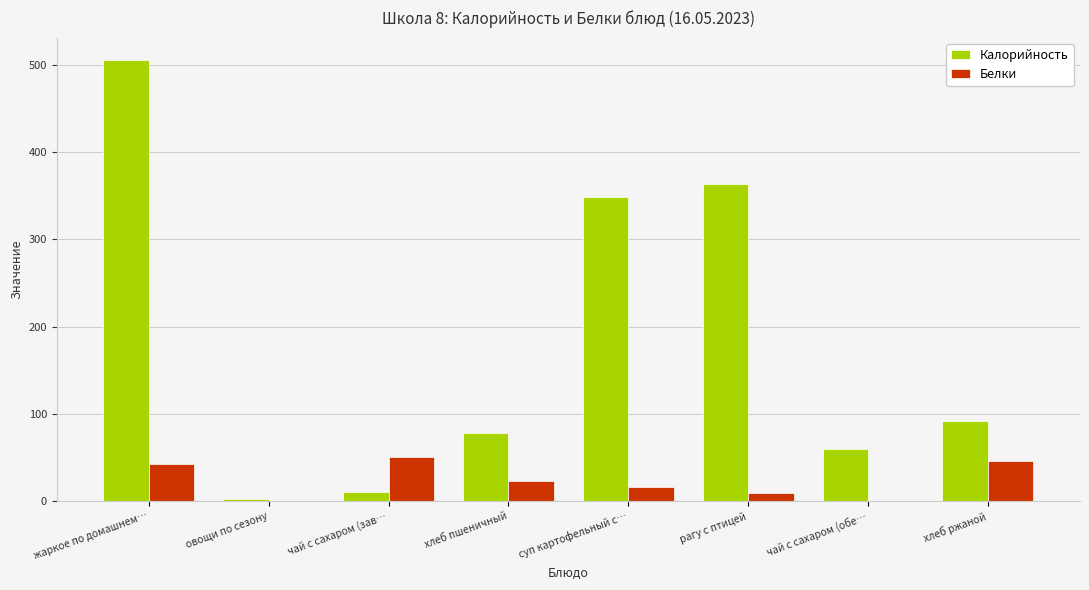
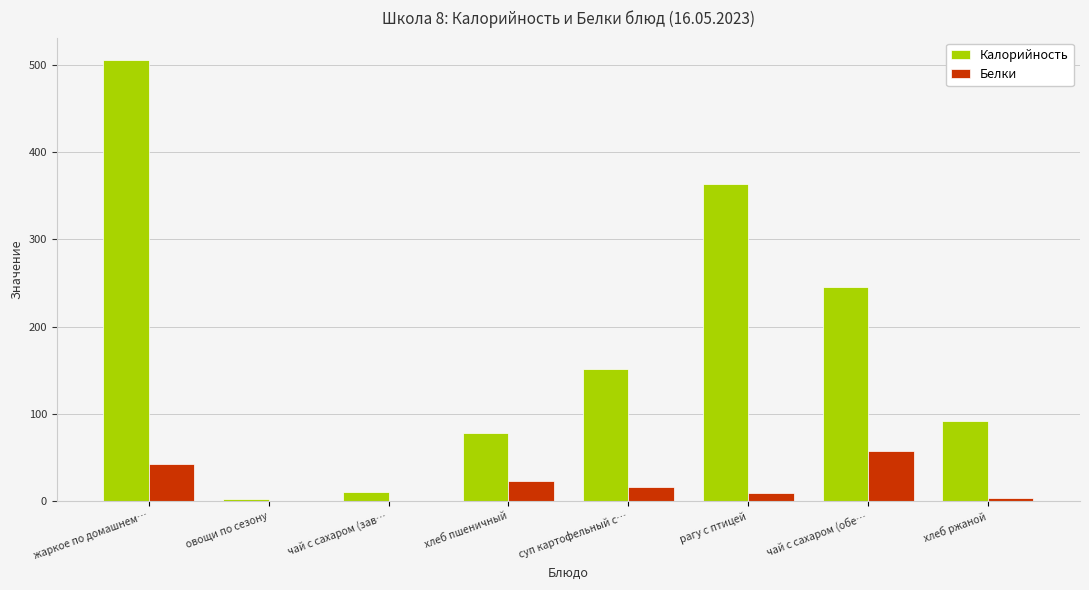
Белки, чай с сахаром (зав…: 50 -> 0
Калорийность, суп картофельный с…: 350 -> 150
Калорийность, чай с сахаром (обе…: 60 -> 250
Белки, чай с сахаром (обе…: 0 -> 60
Белки, хлеб ржаной: 50 -> 0
